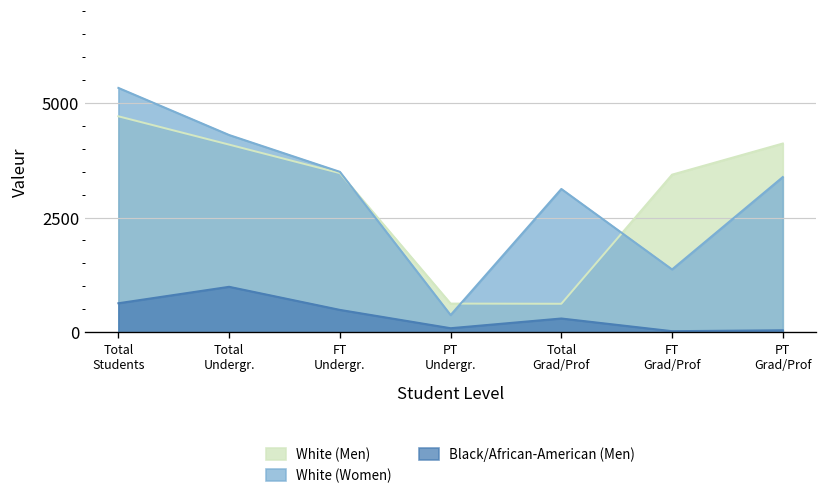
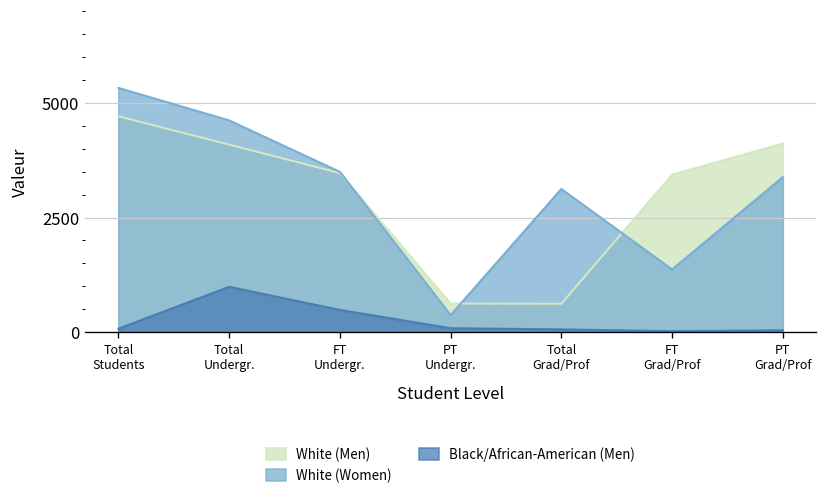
Black/African-American (Men), Total Students: 600 -> 100
White (Women), Total Undergr.: 4300 -> 4600
Black/African-American (Men), Total Grad/Prof: 300 -> 100
